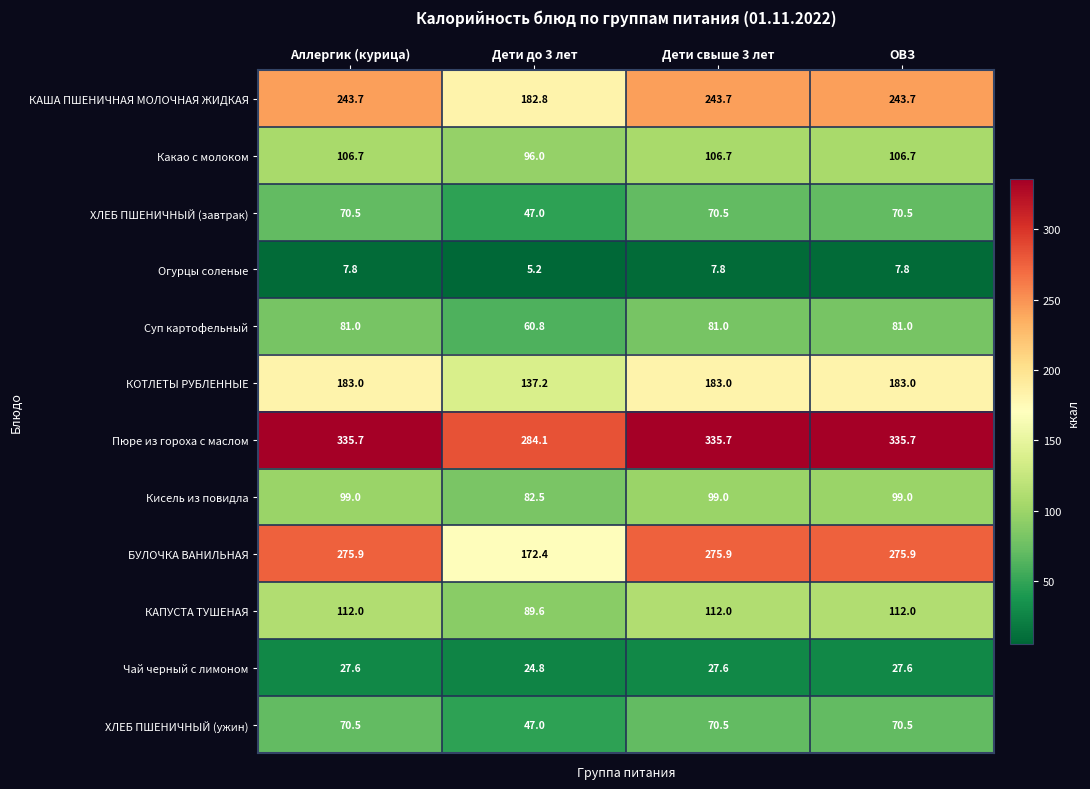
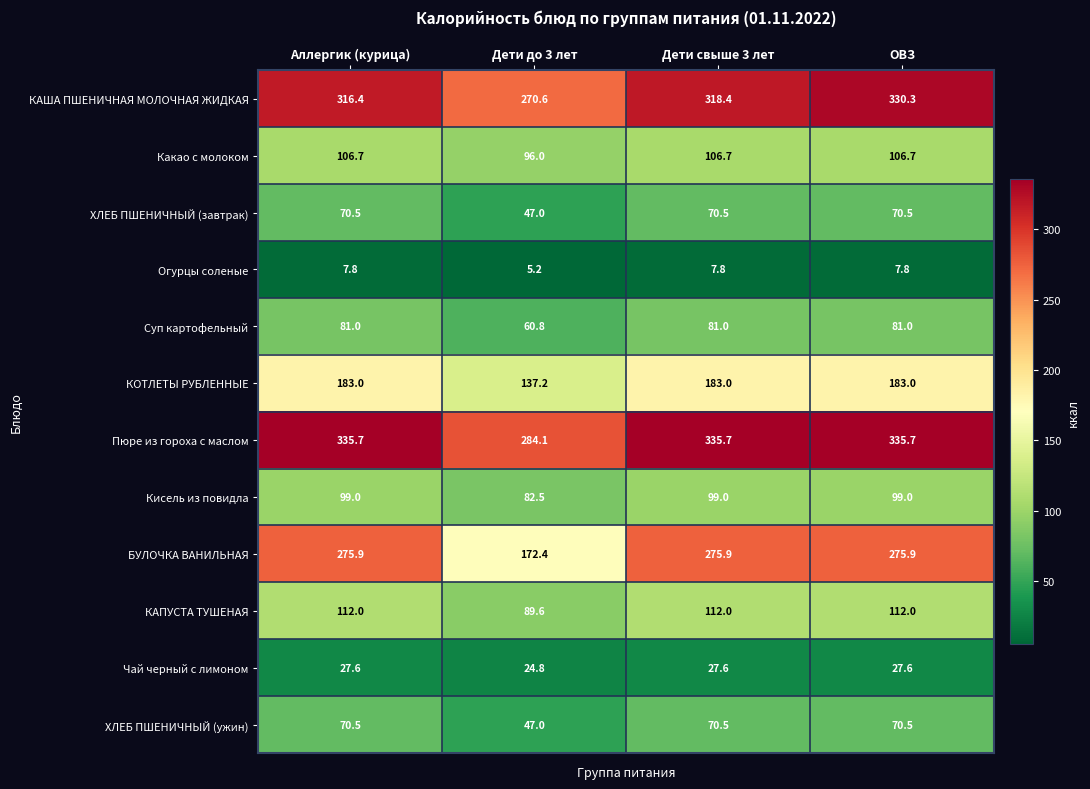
КАША ПШЕНИЧНАЯ МОЛОЧНАЯ ЖИДКАЯ, Аллергик (курица): 243.7 -> 316.4
КАША ПШЕНИЧНАЯ МОЛОЧНАЯ ЖИДКАЯ, Дети до 3 лет: 182.8 -> 270.6
КАША ПШЕНИЧНАЯ МОЛОЧНАЯ ЖИДКАЯ, Дети свыше 3 лет: 243.7 -> 318.4
КАША ПШЕНИЧНАЯ МОЛОЧНАЯ ЖИДКАЯ, ОВЗ: 243.7 -> 330.3
